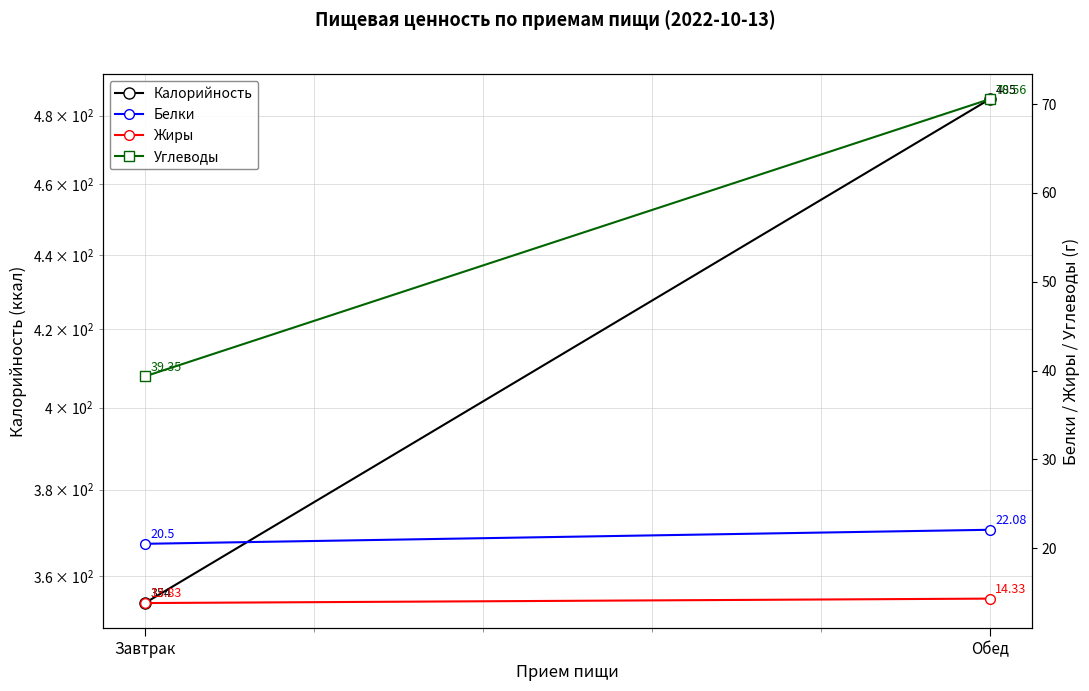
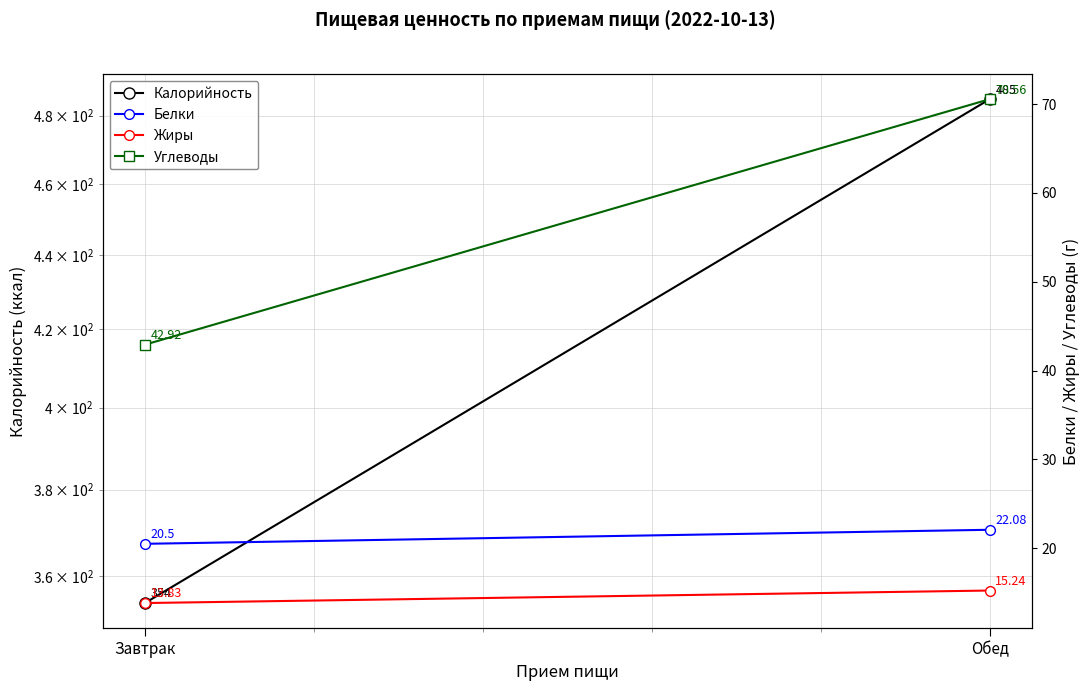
Углеводы, Завтрак: 39.35 -> 42.92
Жиры, Обед: 14.33 -> 15.24
